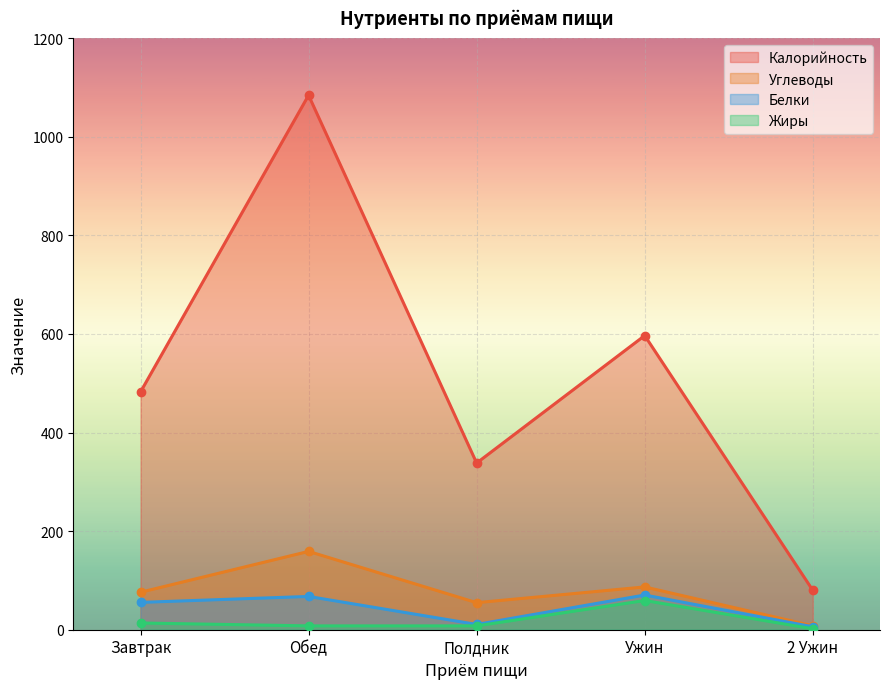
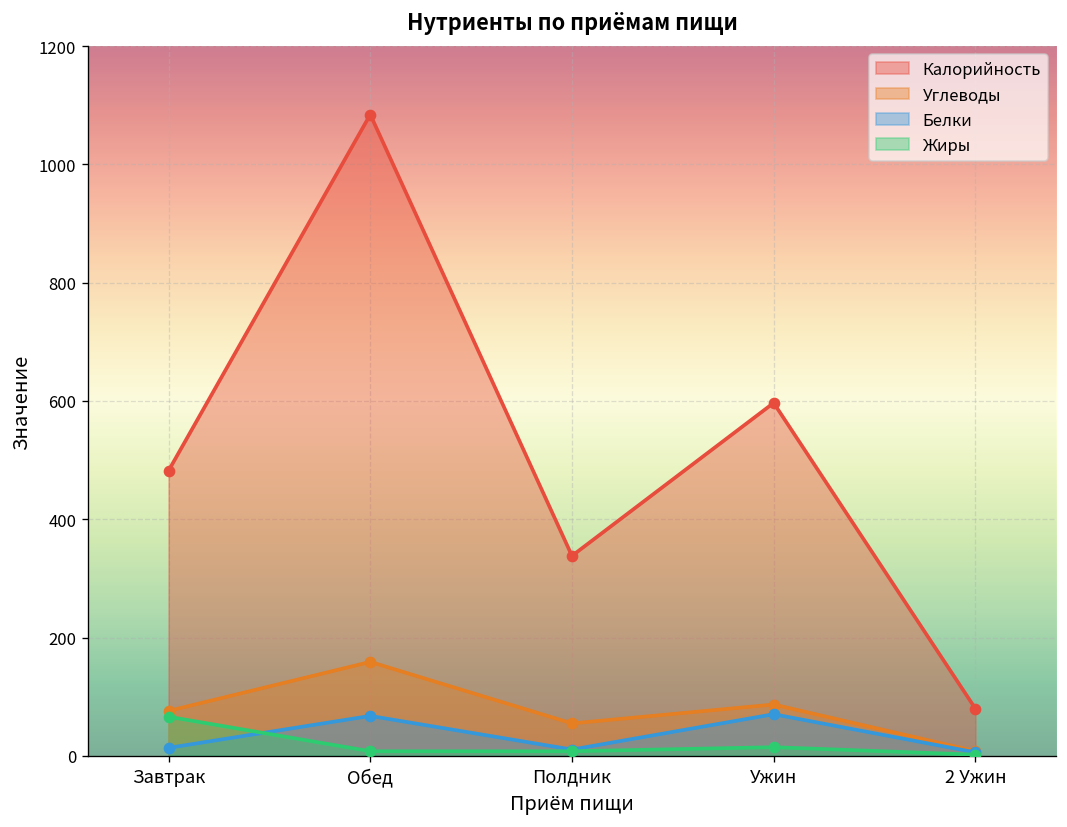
Белки, Завтрак: 60 -> 10
Жиры, Завтрак: 10 -> 70
Жиры, Ужин: 60 -> 10
